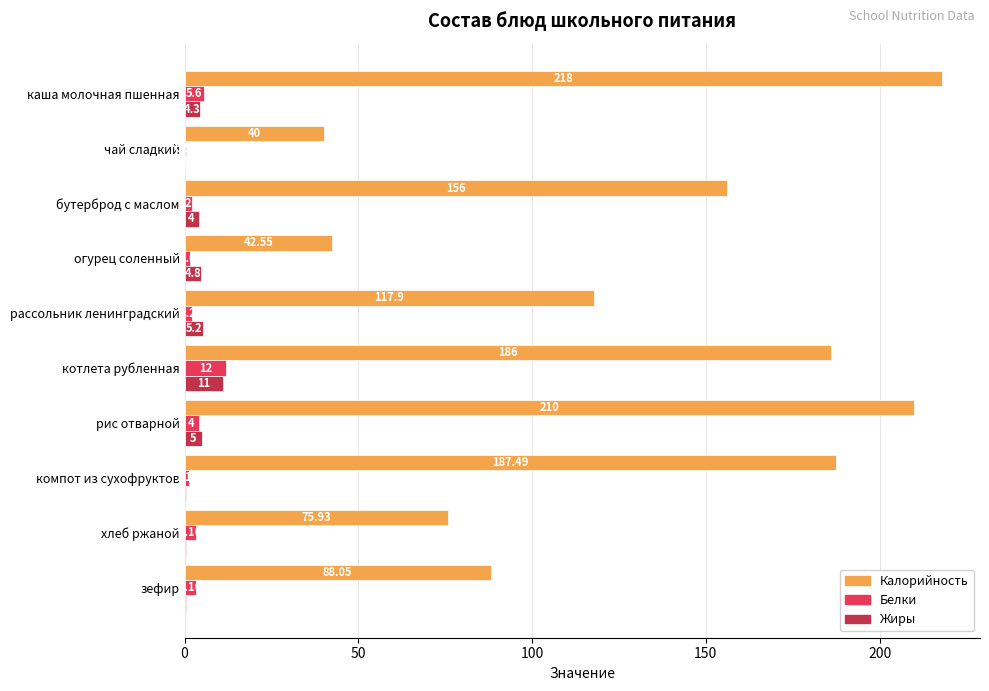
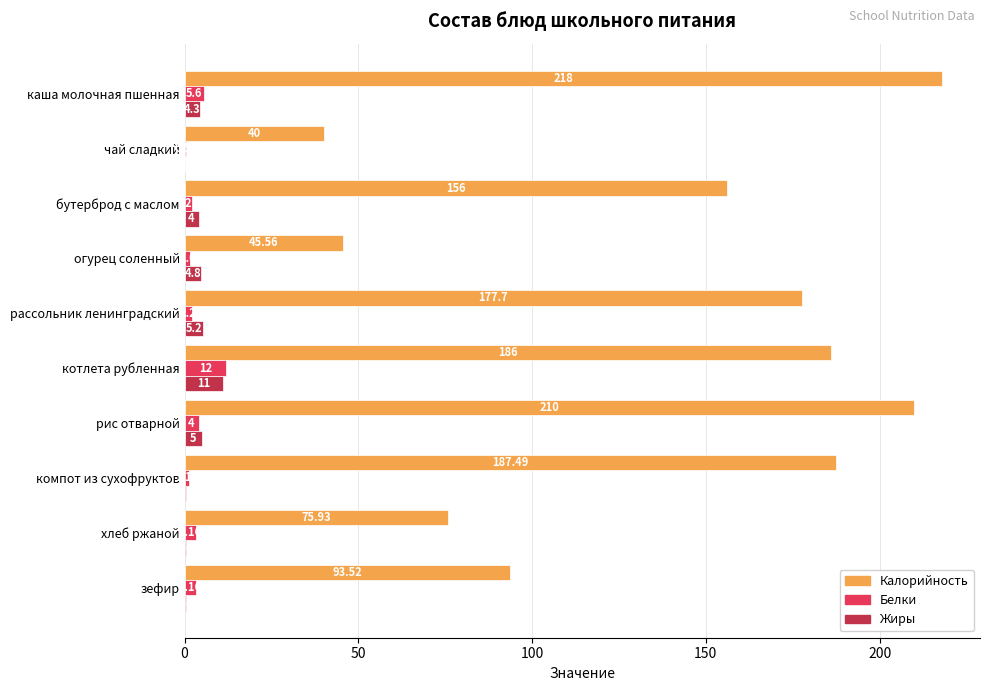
Калорийность, огурец соленный: 42.55 -> 45.56
Калорийность, рассольник ленинградский: 117.9 -> 177.7
Калорийность, зефир: 88.05 -> 93.52
